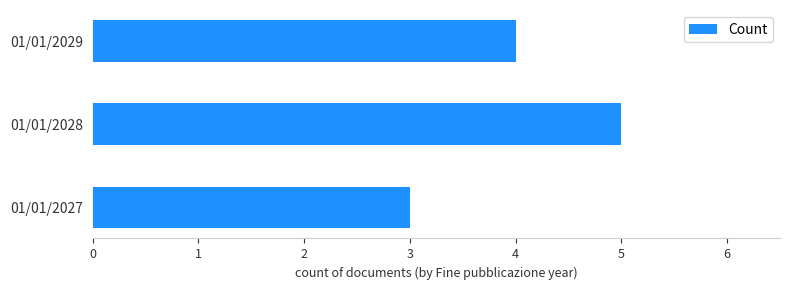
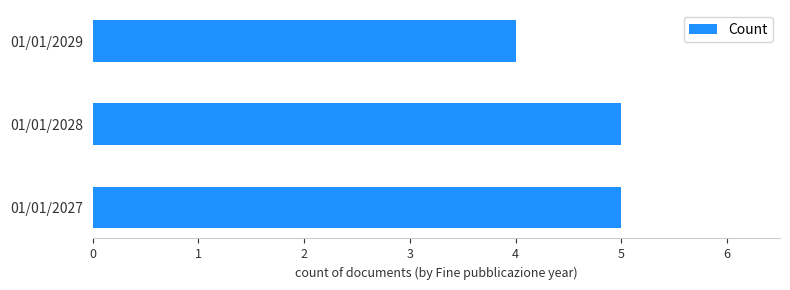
01/01/2027: 3 -> 5
